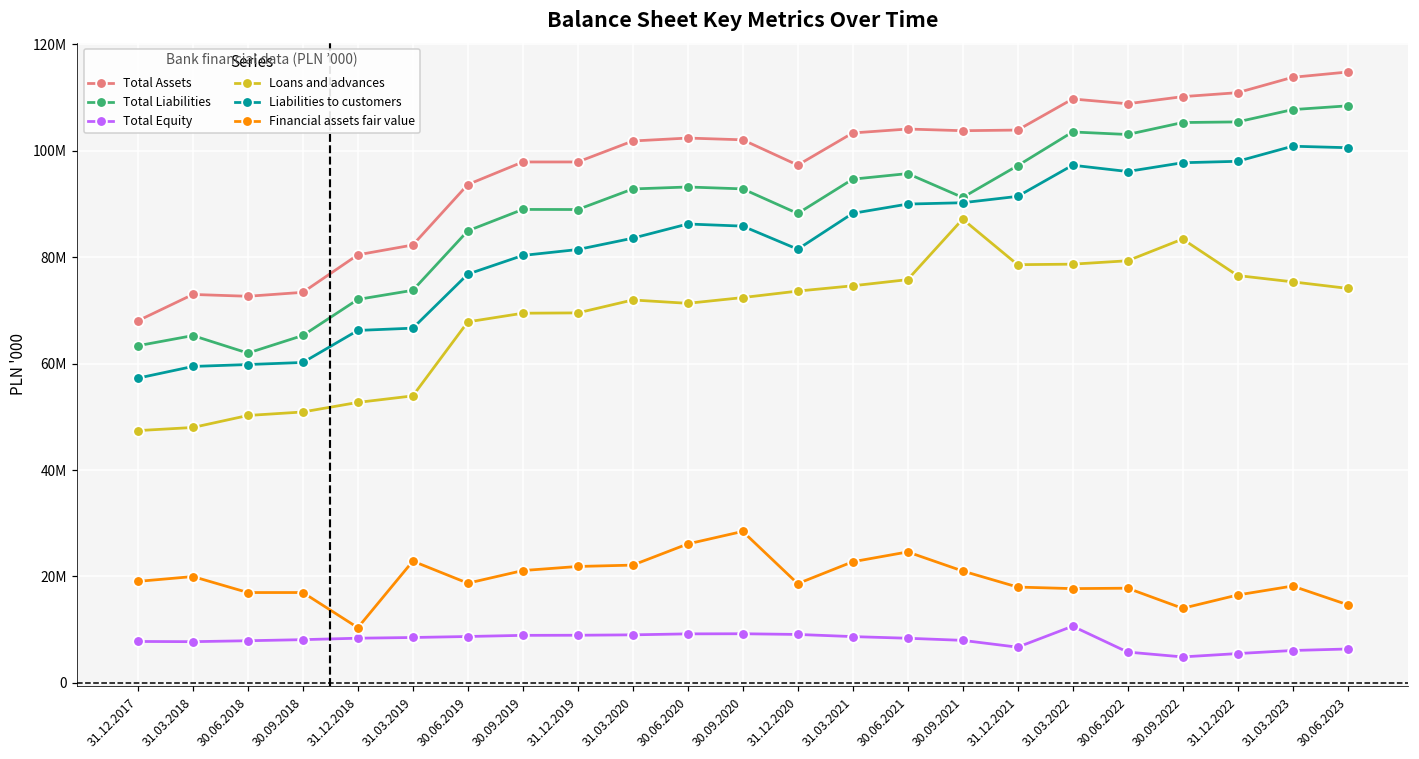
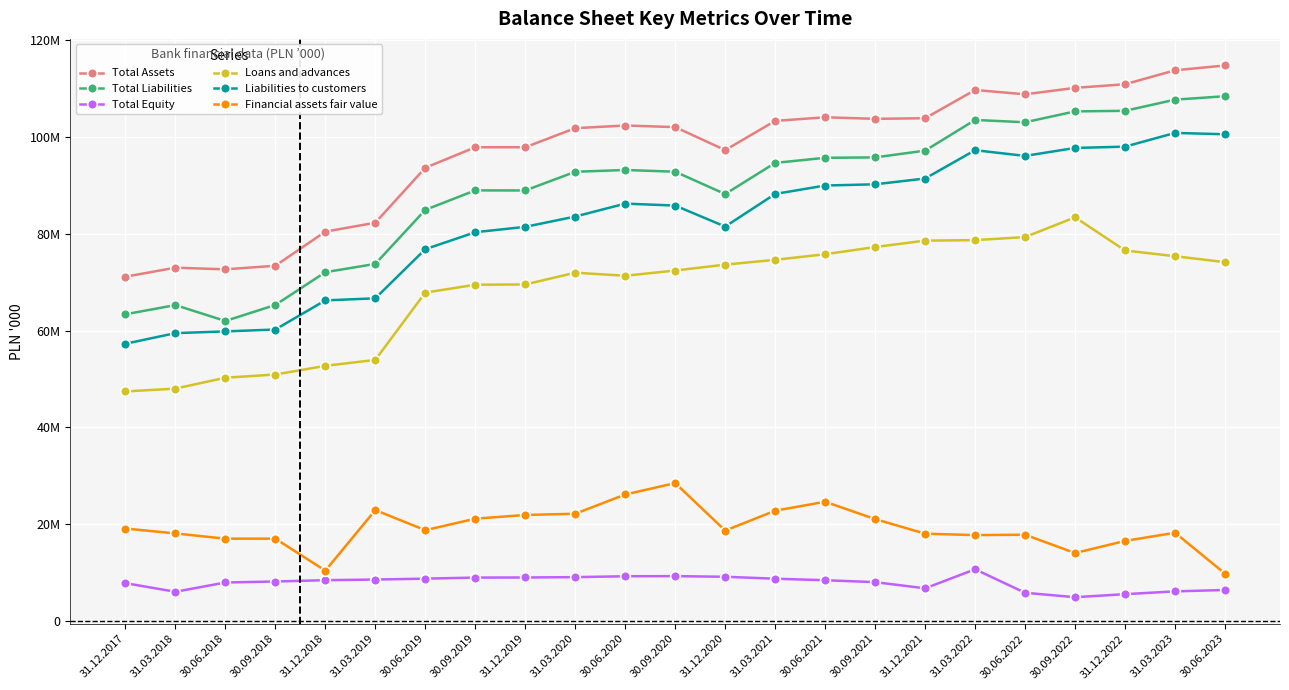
Total Assets, 31.12.2017: 68000000 -> 71000000
Total Equity, 31.03.2018: 8000000 -> 6000000
Financial assets fair value, 31.03.2018: 20000000 -> 18000000
Total Liabilities, 30.09.2021: 91000000 -> 96000000
Loans and advances, 30.09.2021: 87000000 -> 77000000
Financial assets fair value, 30.06.2023: 15000000 -> 10000000
